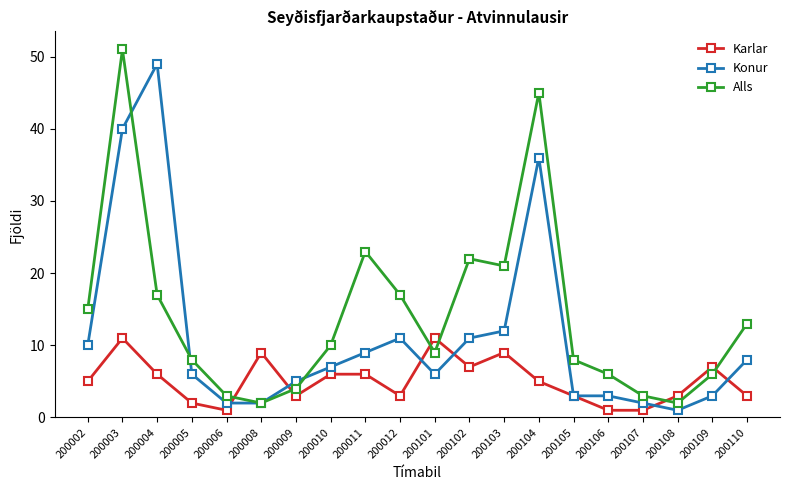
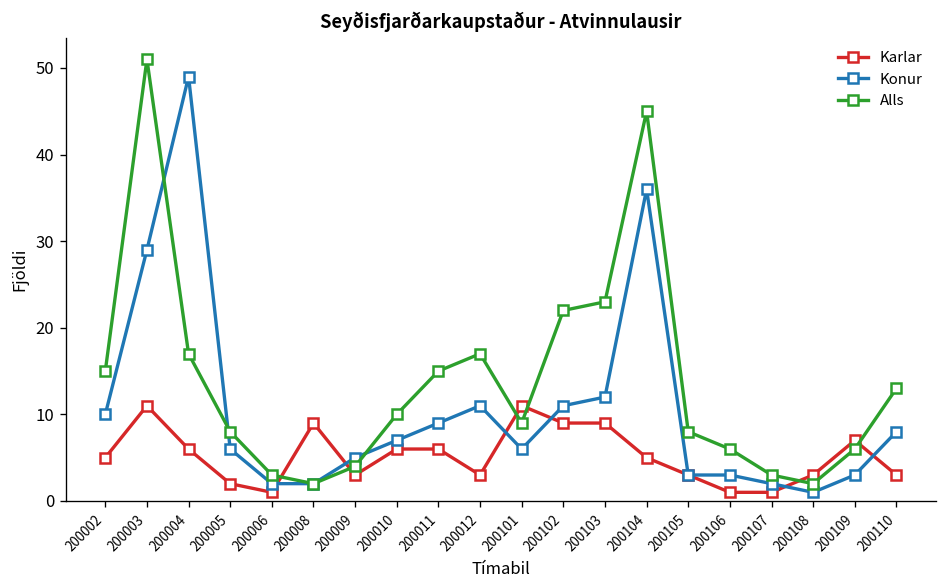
Konur, 200003: 40 -> 29
Alls, 200011: 23 -> 15
Karlar, 200102: 7 -> 9
Alls, 200103: 21 -> 23
